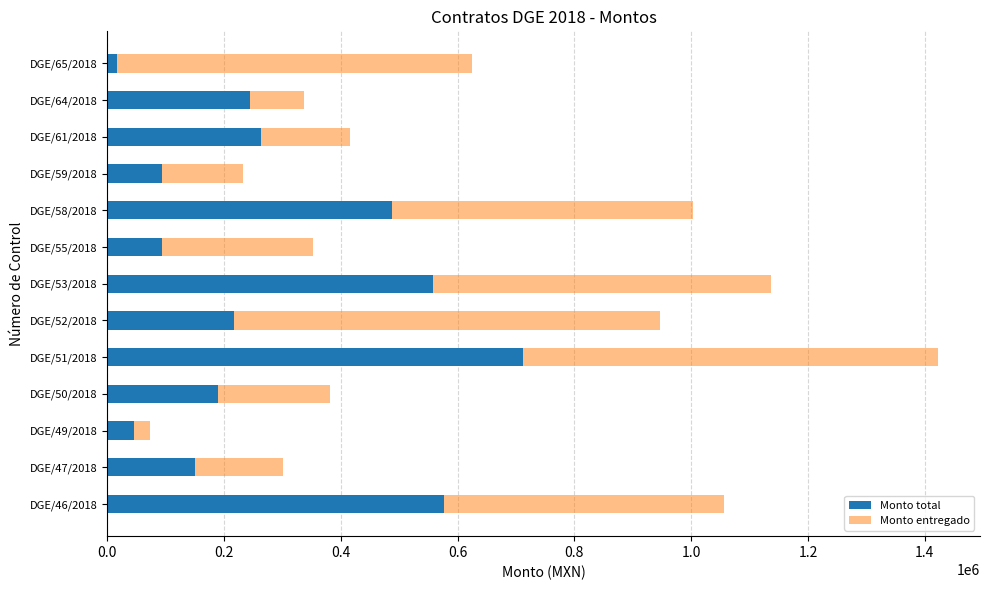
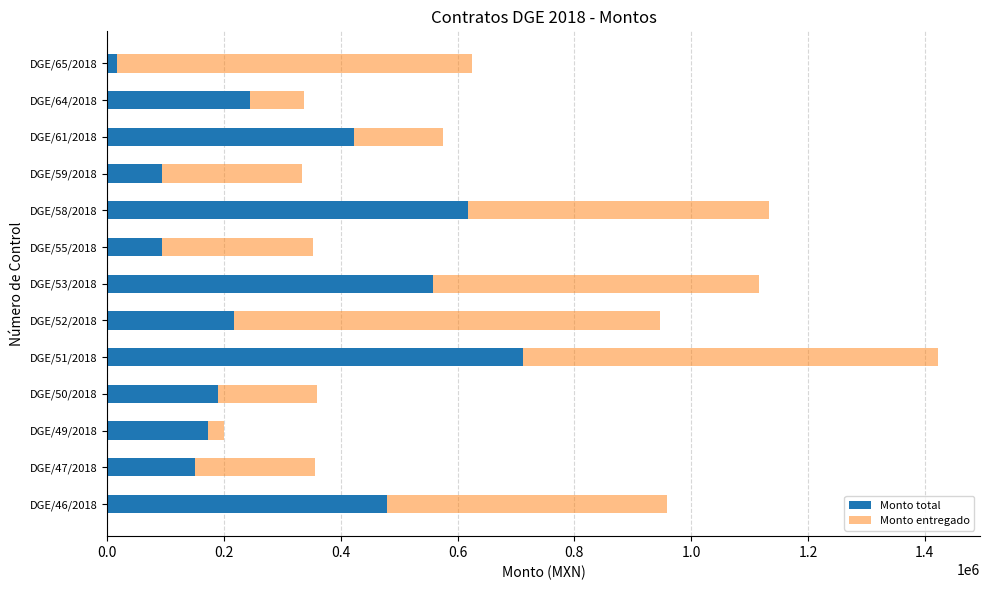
Monto total, DGE/61/2018: 260000 -> 420000
Monto entregado, DGE/59/2018: 140000 -> 240000
Monto total, DGE/58/2018: 490000 -> 620000
Monto entregado, DGE/53/2018: 580000 -> 560000
Monto entregado, DGE/50/2018: 190000 -> 170000
Monto total, DGE/49/2018: 50000 -> 170000
Monto entregado, DGE/47/2018: 150000 -> 210000
Monto total, DGE/46/2018: 580000 -> 480000
